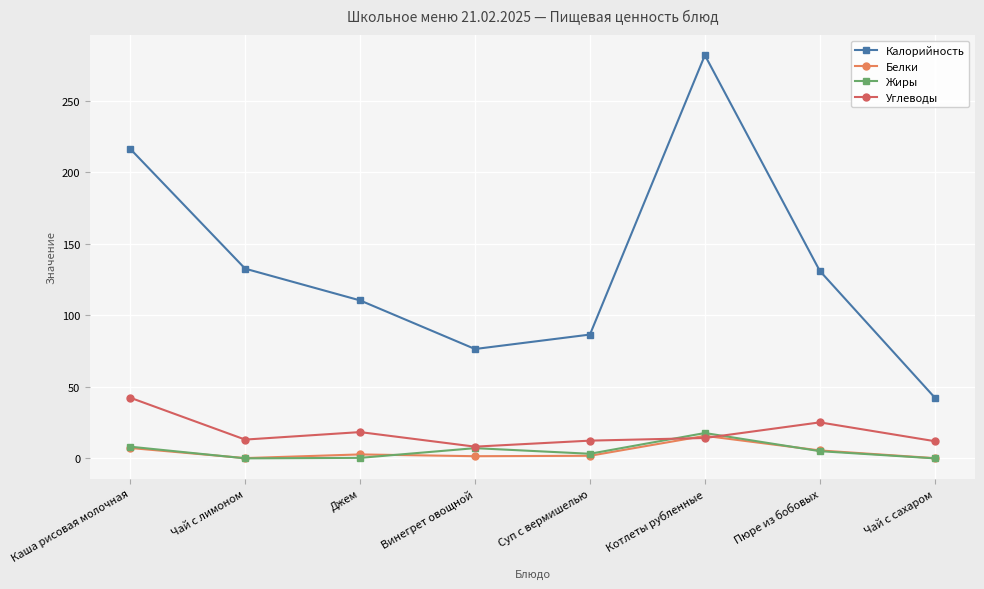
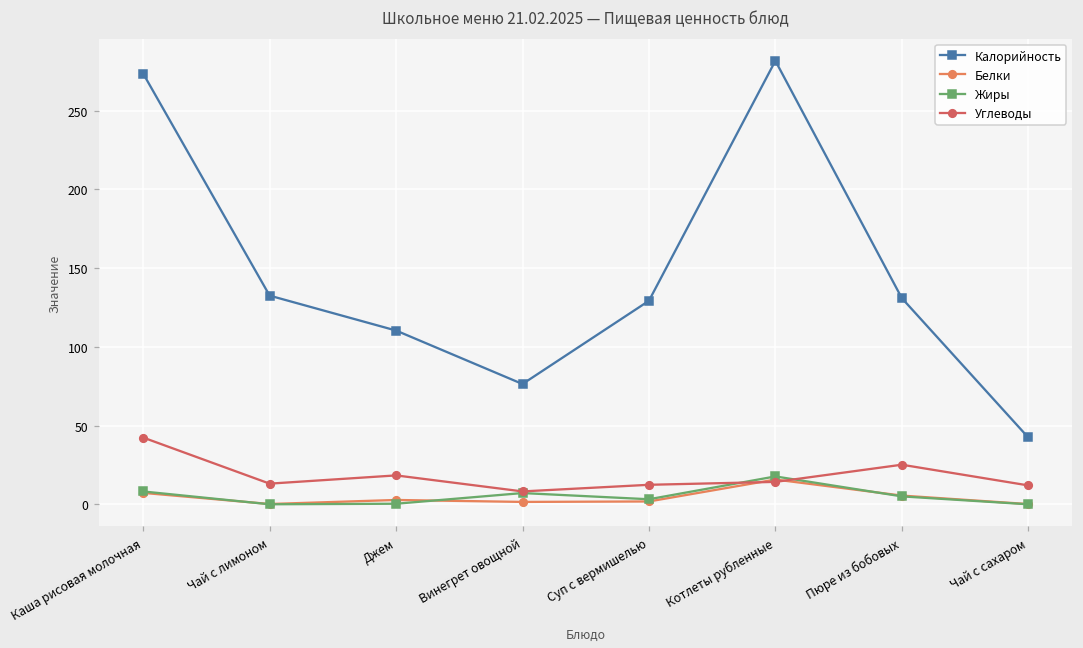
Калорийность, Каша рисовая молочная: 216 -> 274
Калорийность, Суп с вермишелью: 87 -> 129
